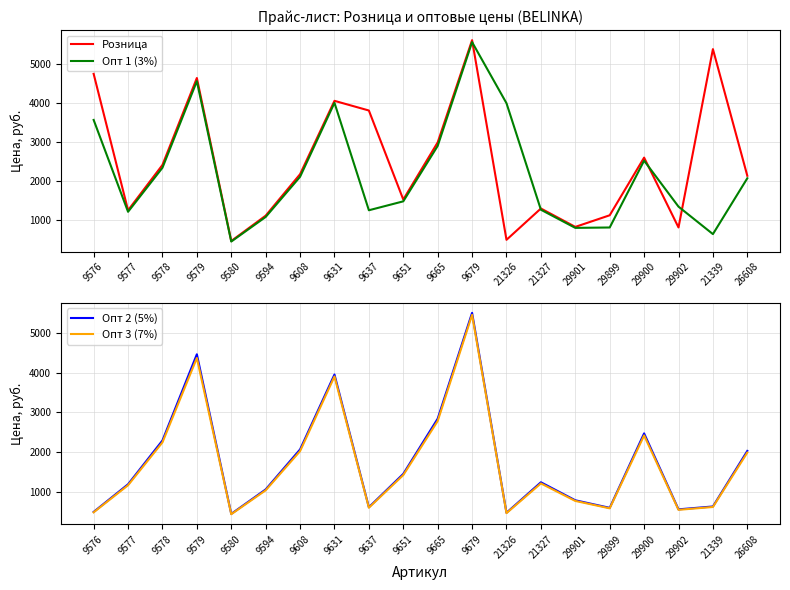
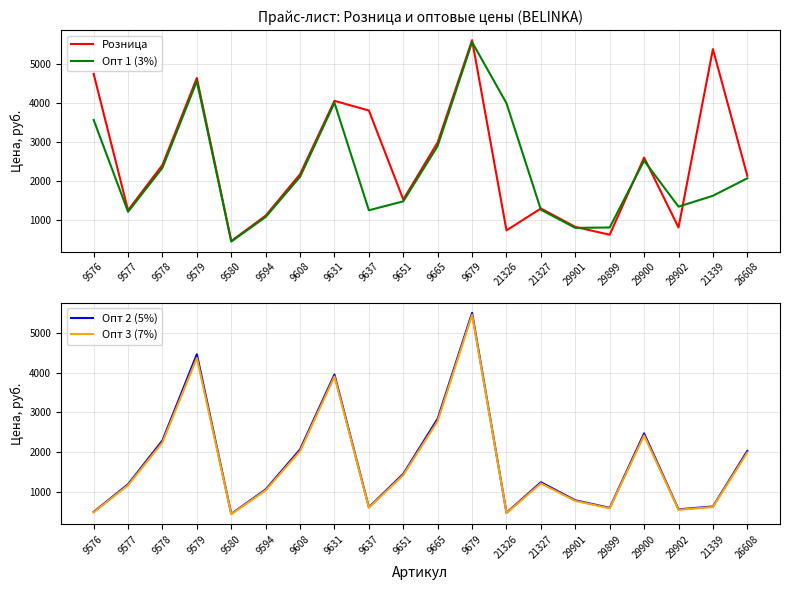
Прайс-лист: Розница и оптовые цены (BELINKA), Розница, 21326: 500 -> 700
Прайс-лист: Розница и оптовые цены (BELINKA), Розница, 29899: 1100 -> 600
Прайс-лист: Розница и оптовые цены (BELINKA), Опт 1 (3%), 21339: 600 -> 1600
